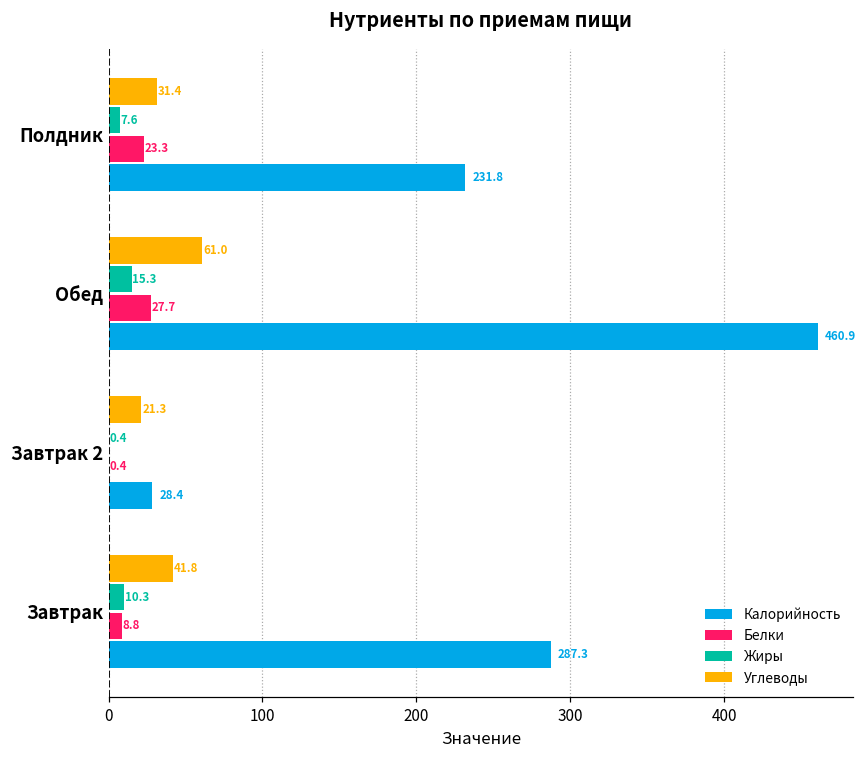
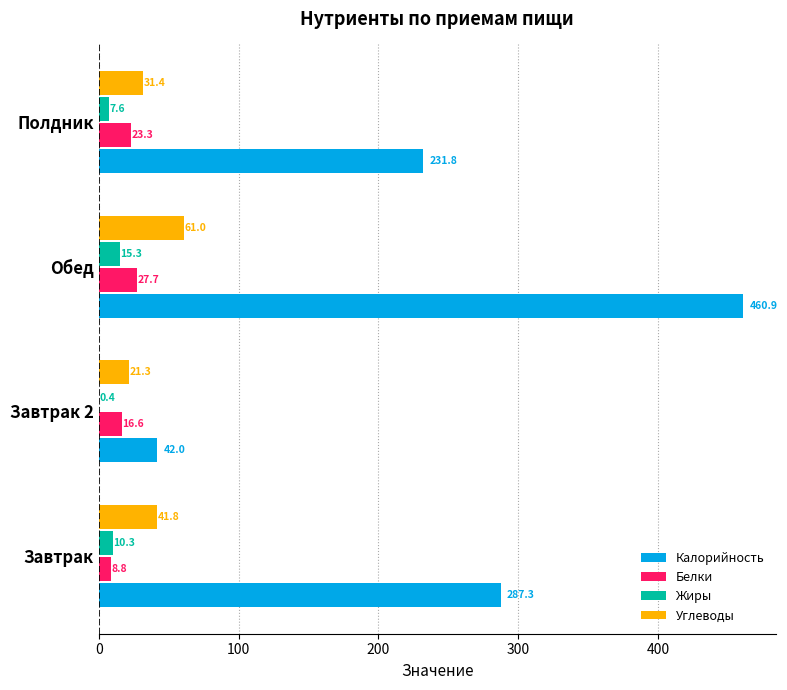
Белки, Завтрак 2: 0.4 -> 16.6
Калорийность, Завтрак 2: 28.4 -> 42.0
